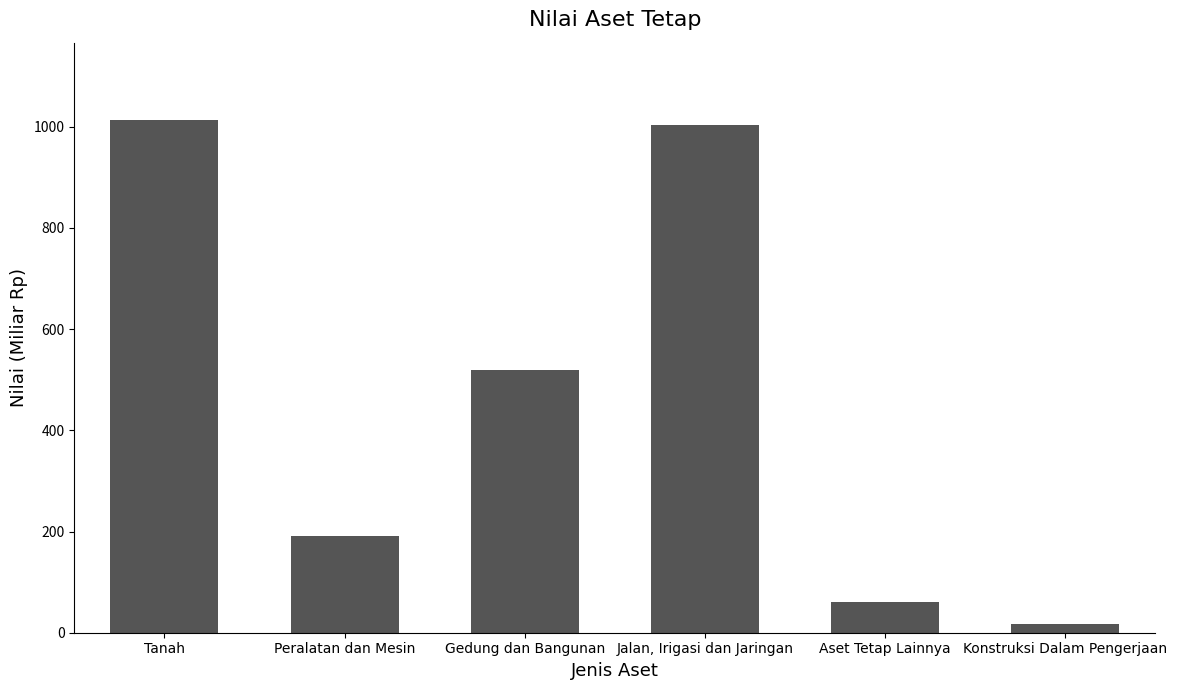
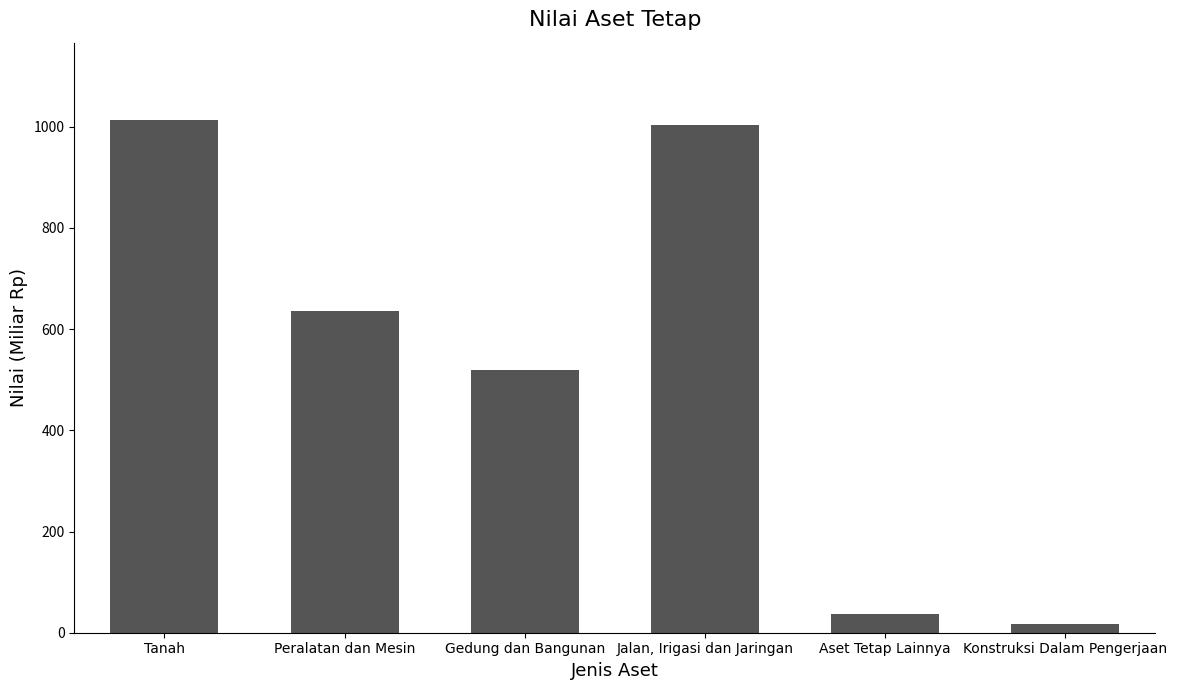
Peralatan dan Mesin: 190 -> 640
Aset Tetap Lainnya: 60 -> 40
